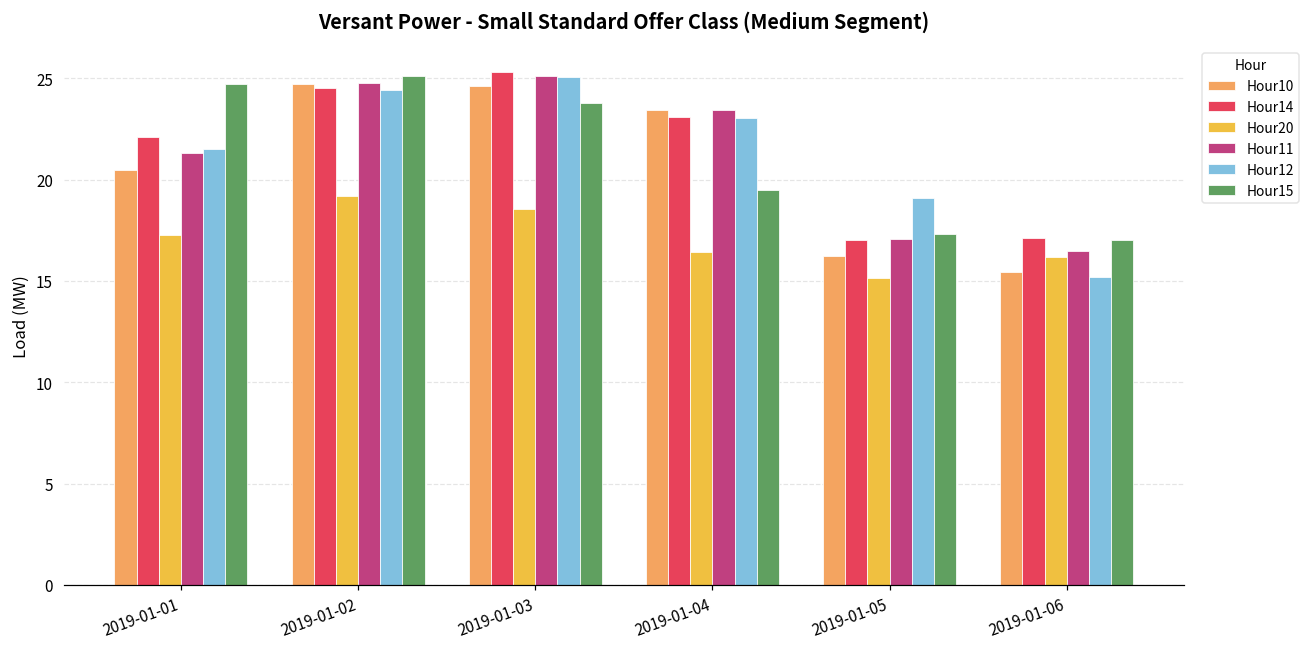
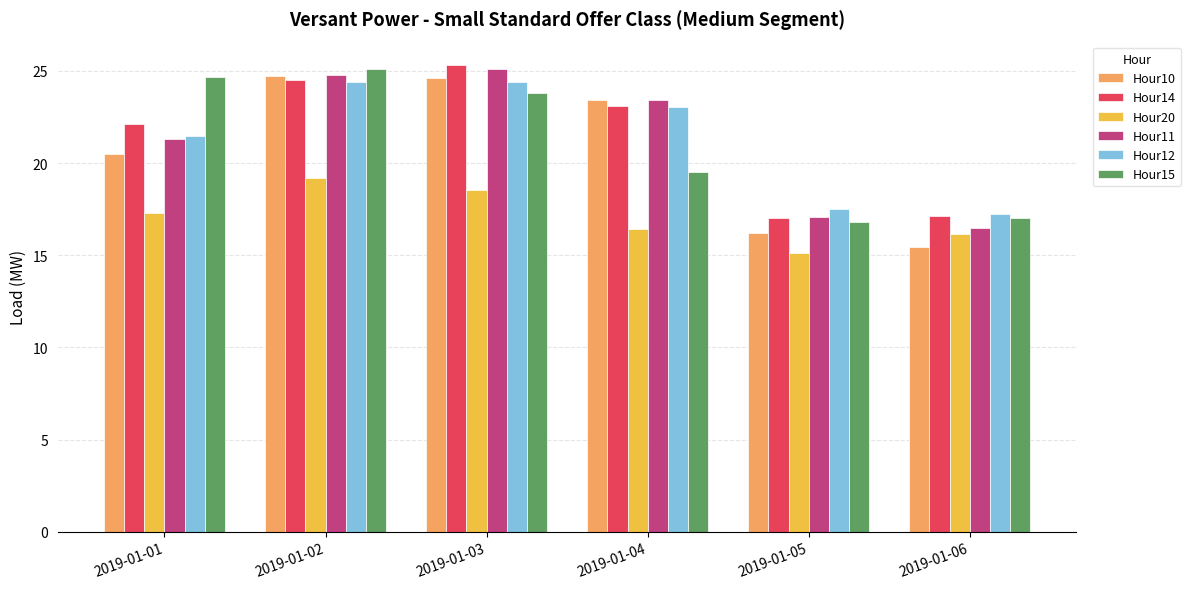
Hour12, 2019-01-03: 25.1 -> 24.4
Hour12, 2019-01-05: 19.1 -> 17.5
Hour15, 2019-01-05: 17.3 -> 16.8
Hour12, 2019-01-06: 15.2 -> 17.3
